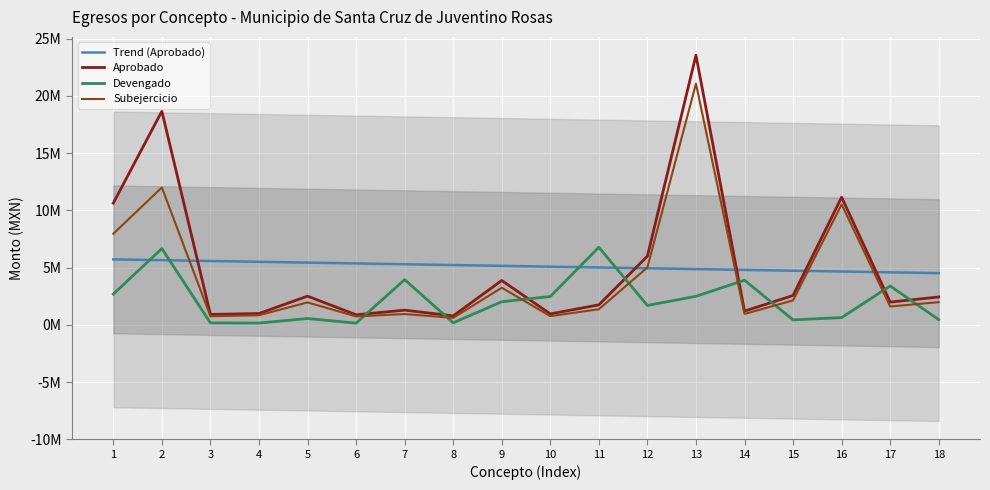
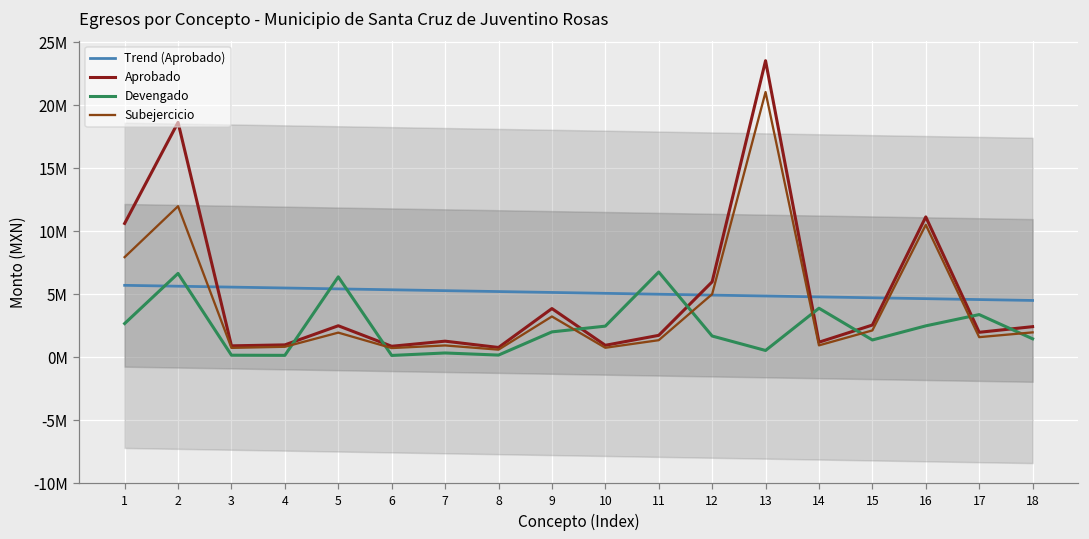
Devengado, 5: 500000 -> 6400000
Devengado, 7: 3900000 -> 300000
Devengado, 13: 2500000 -> 500000
Devengado, 15: 400000 -> 1400000
Devengado, 16: 600000 -> 2500000
Devengado, 18: 500000 -> 1500000
